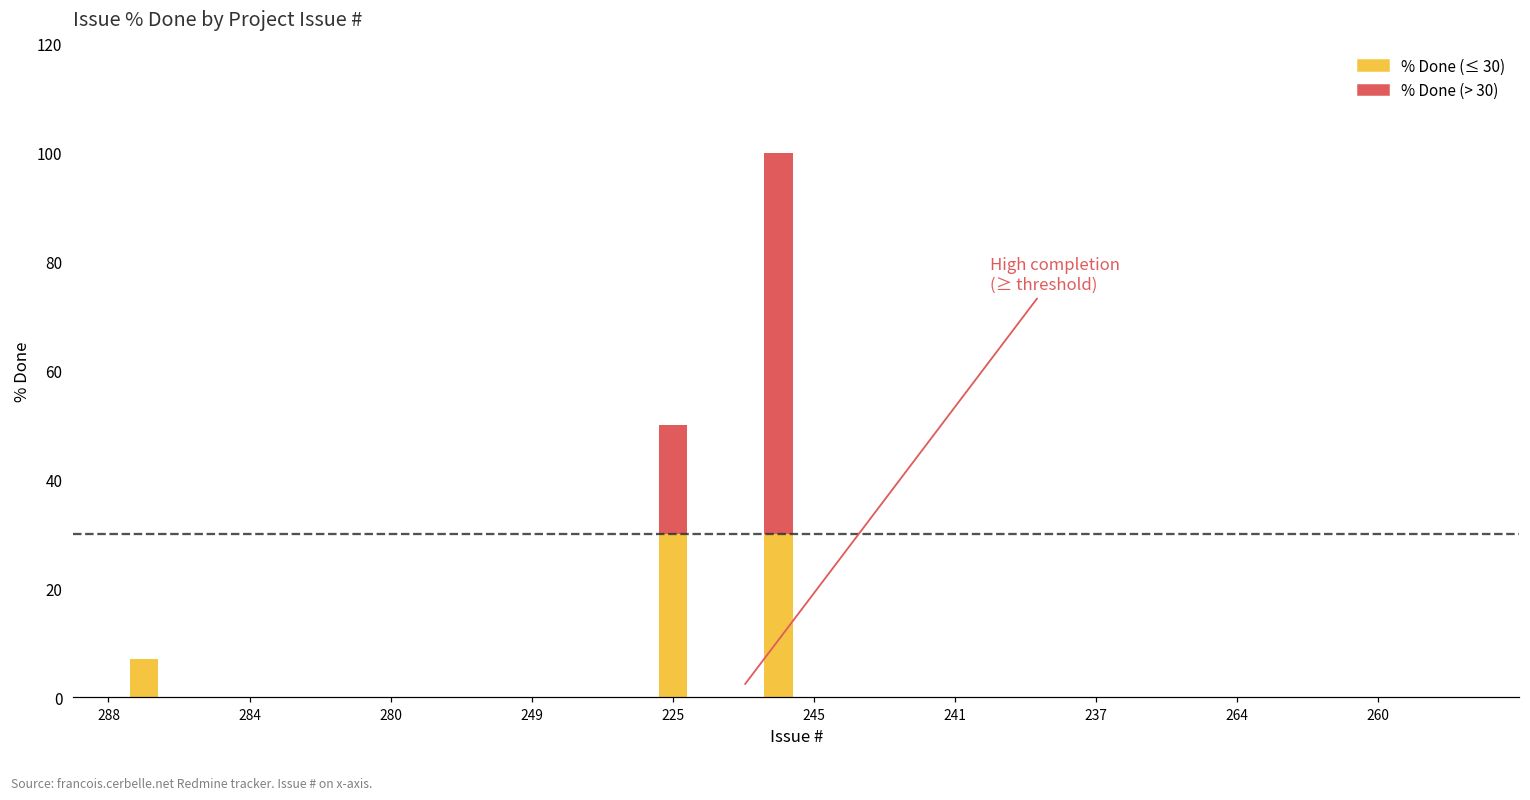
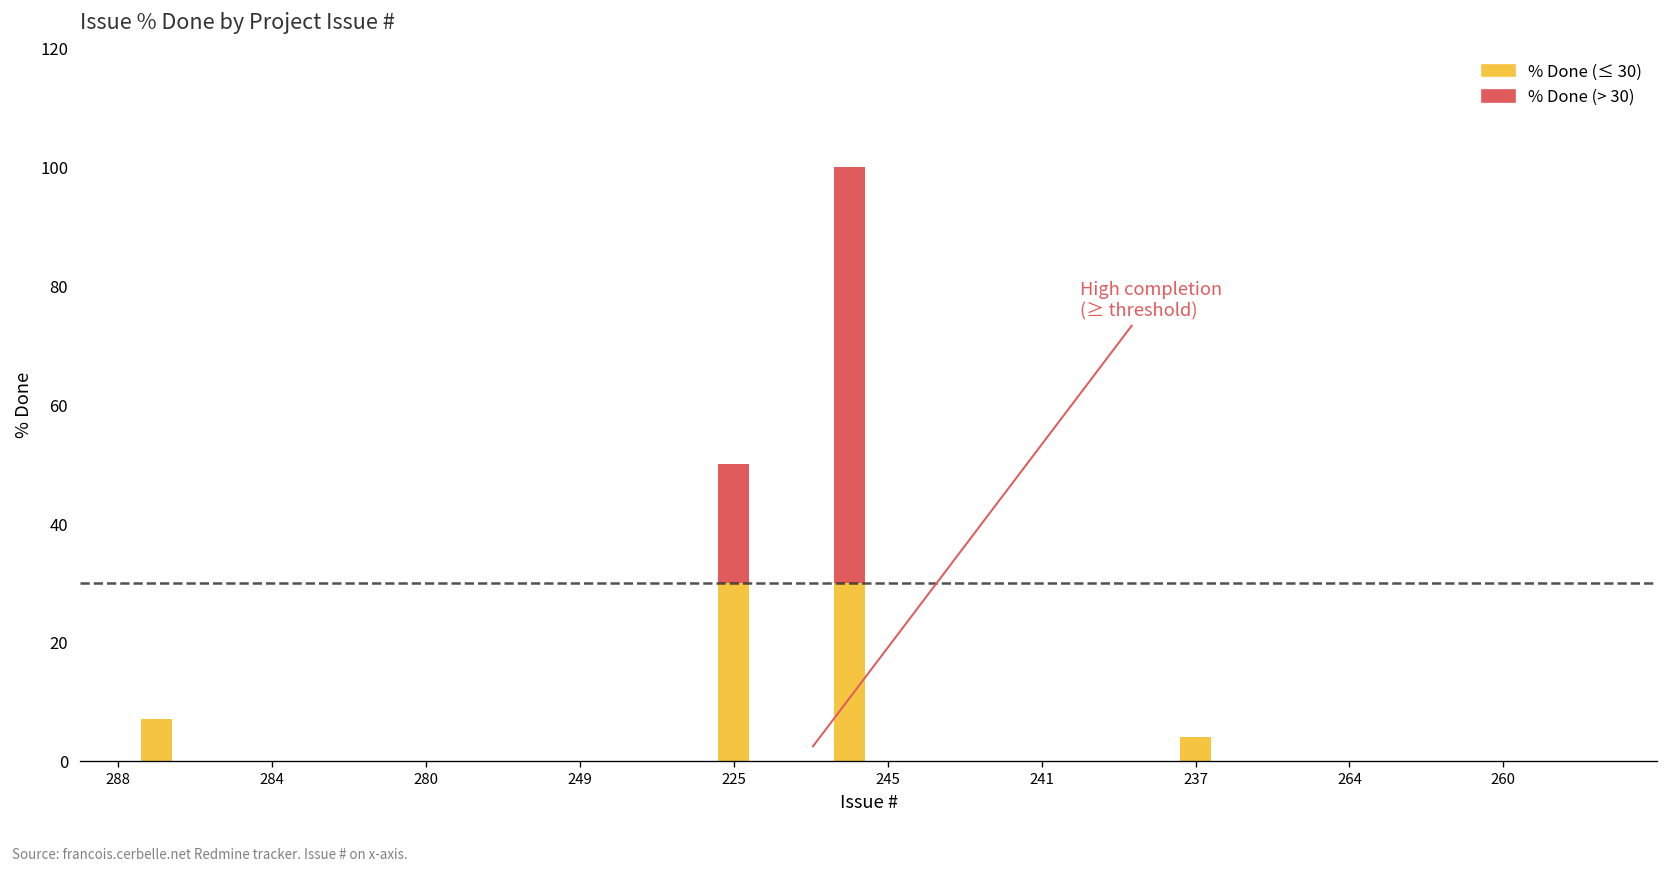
237: 0 -> 4
